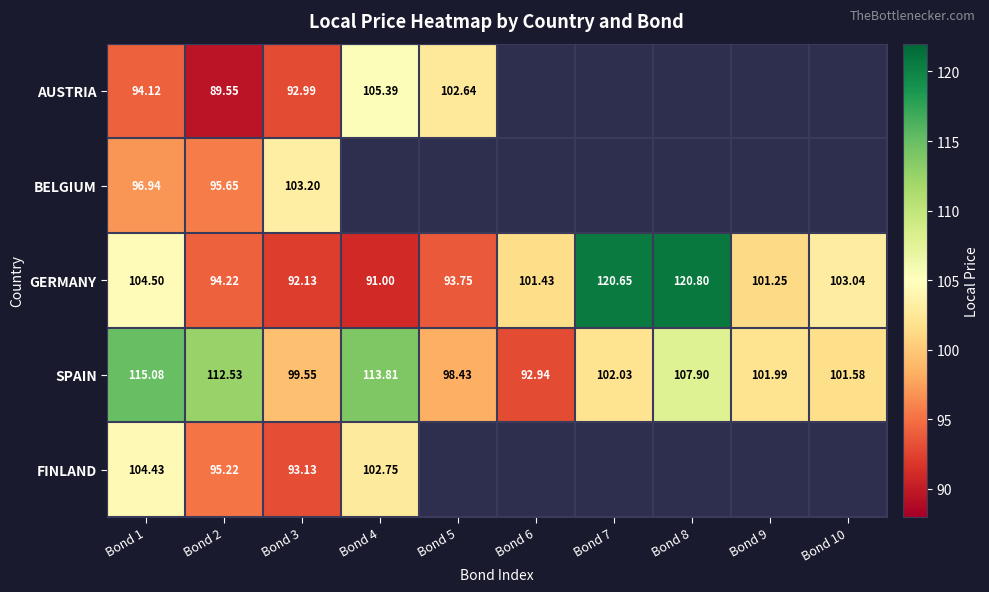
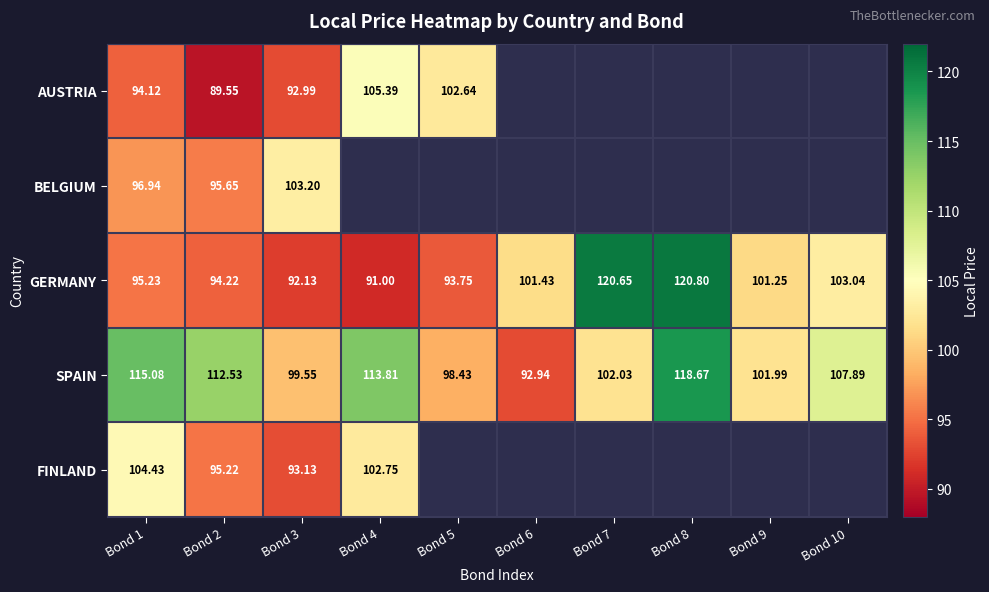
GERMANY, Bond 1: 104.50 -> 95.23
SPAIN, Bond 8: 107.90 -> 118.67
SPAIN, Bond 10: 101.58 -> 107.89
